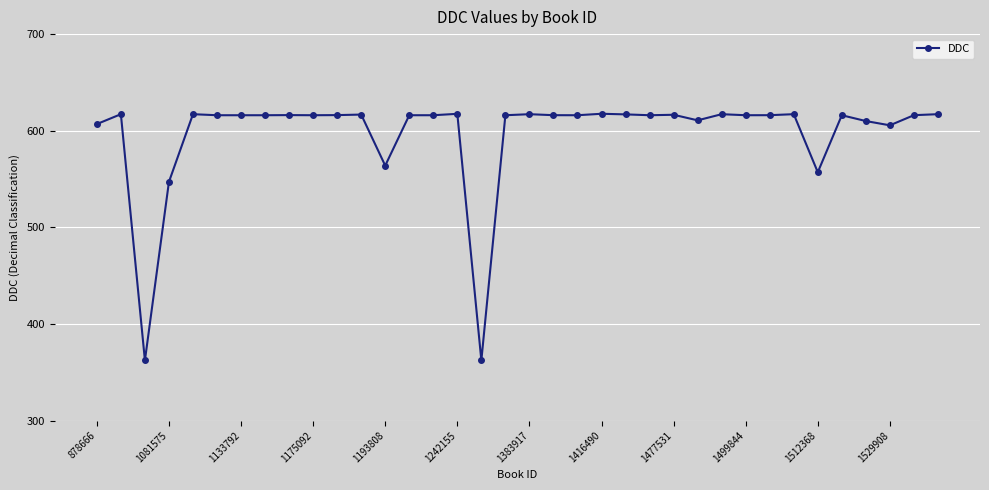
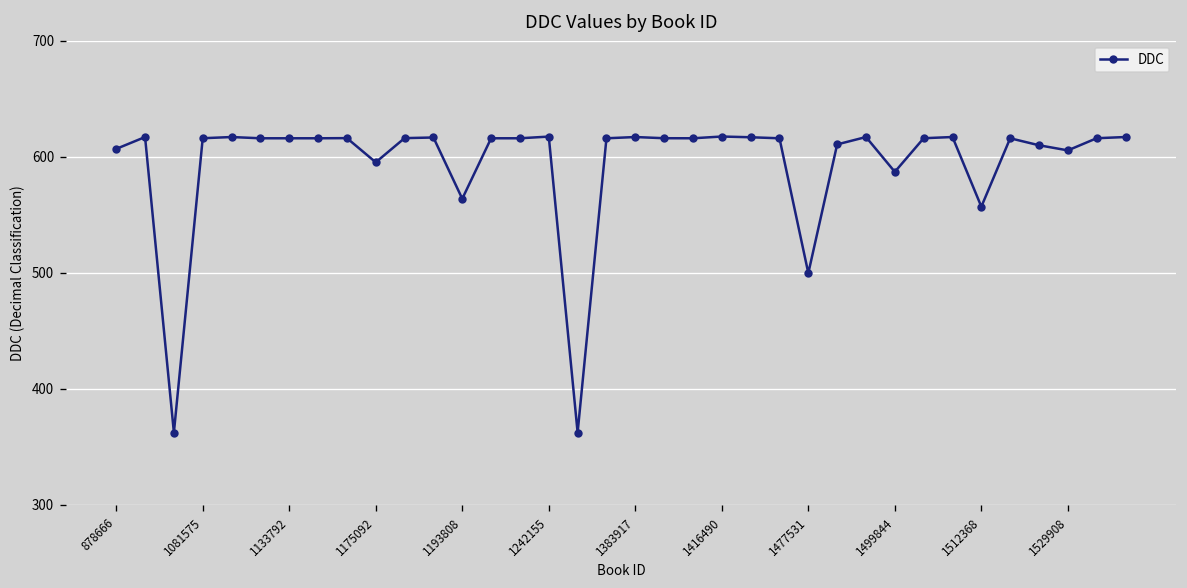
1081575: 550 -> 620
1175092: 620 -> 600
1477531: 620 -> 500
1499844: 620 -> 590
